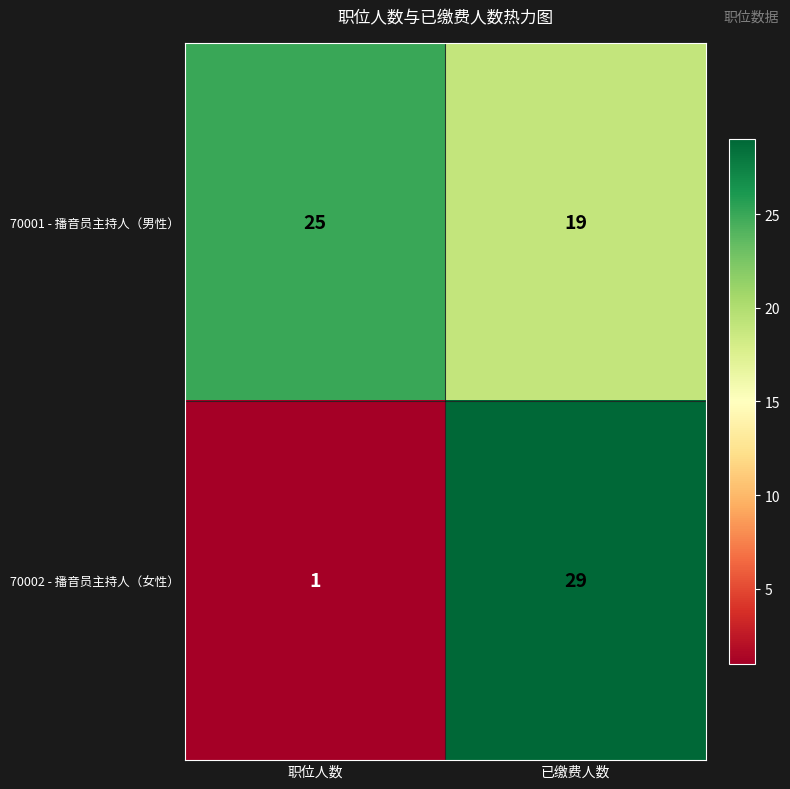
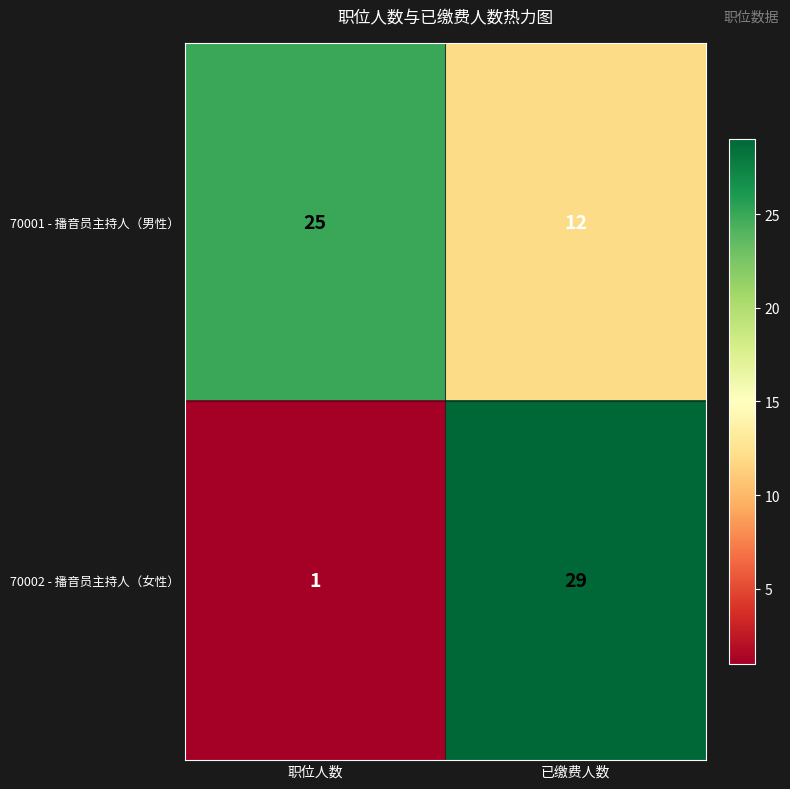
70001 - 播音员主持人（男性）, 已缴费人数: 19 -> 12
